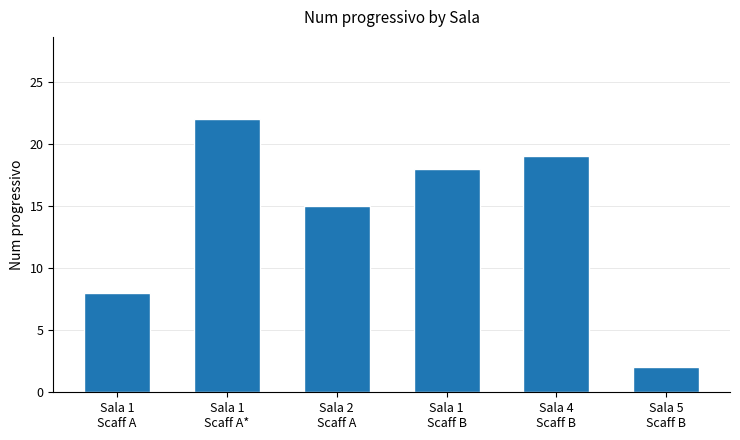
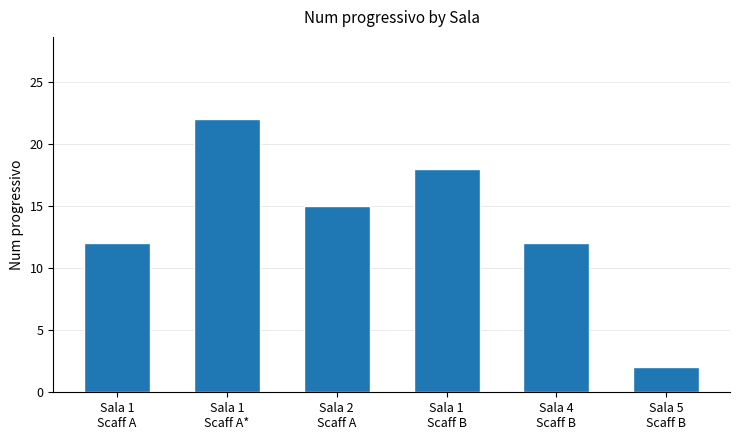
Sala 1 Scaff A: 8 -> 12
Sala 4 Scaff B: 19 -> 12
